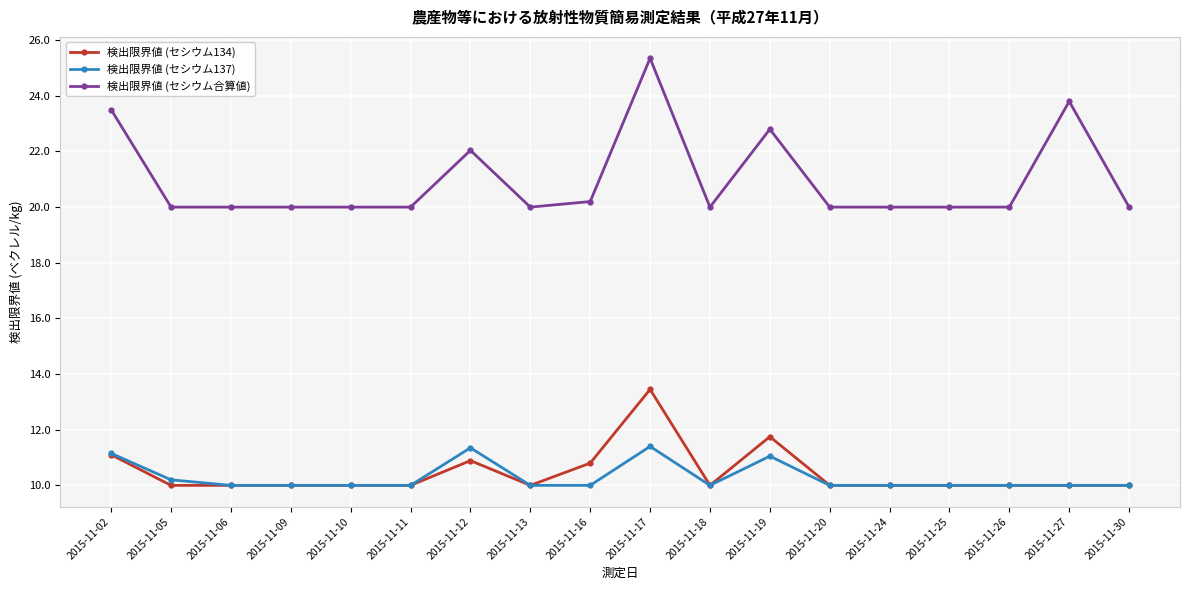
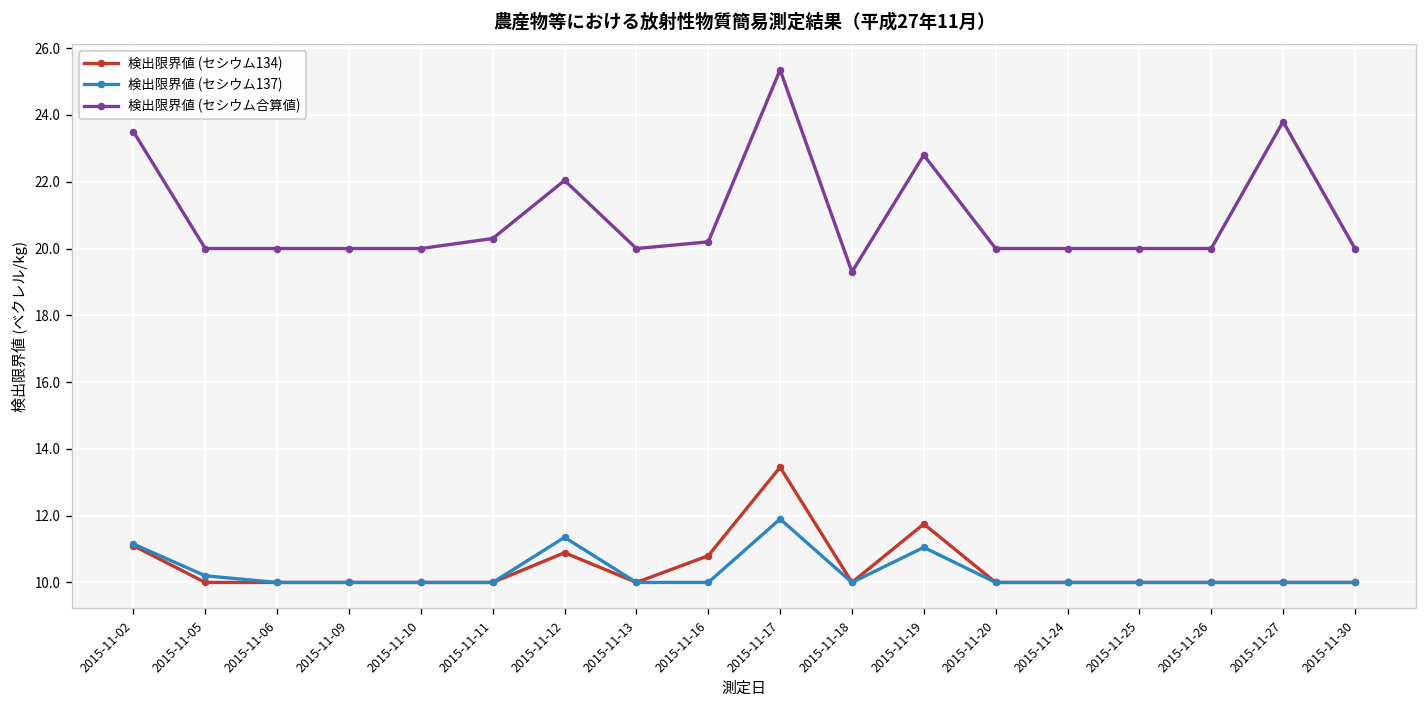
検出限界値 (セシウム合算値), 2015-11-11: 20.0 -> 20.3
検出限界値 (セシウム137), 2015-11-17: 11.4 -> 11.9
検出限界値 (セシウム合算値), 2015-11-18: 20.0 -> 19.3
